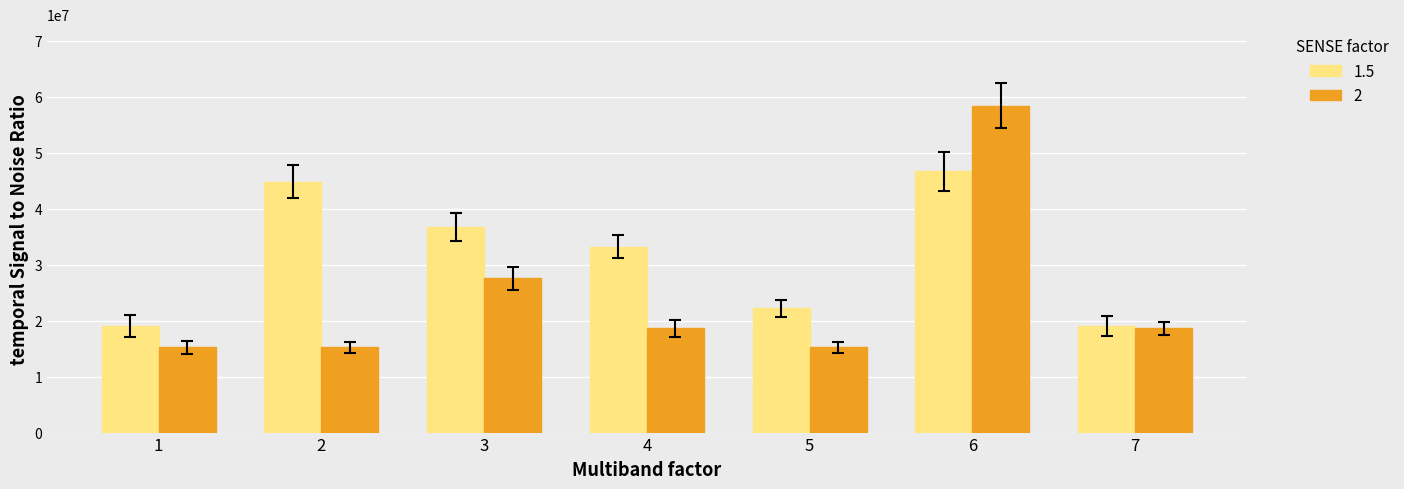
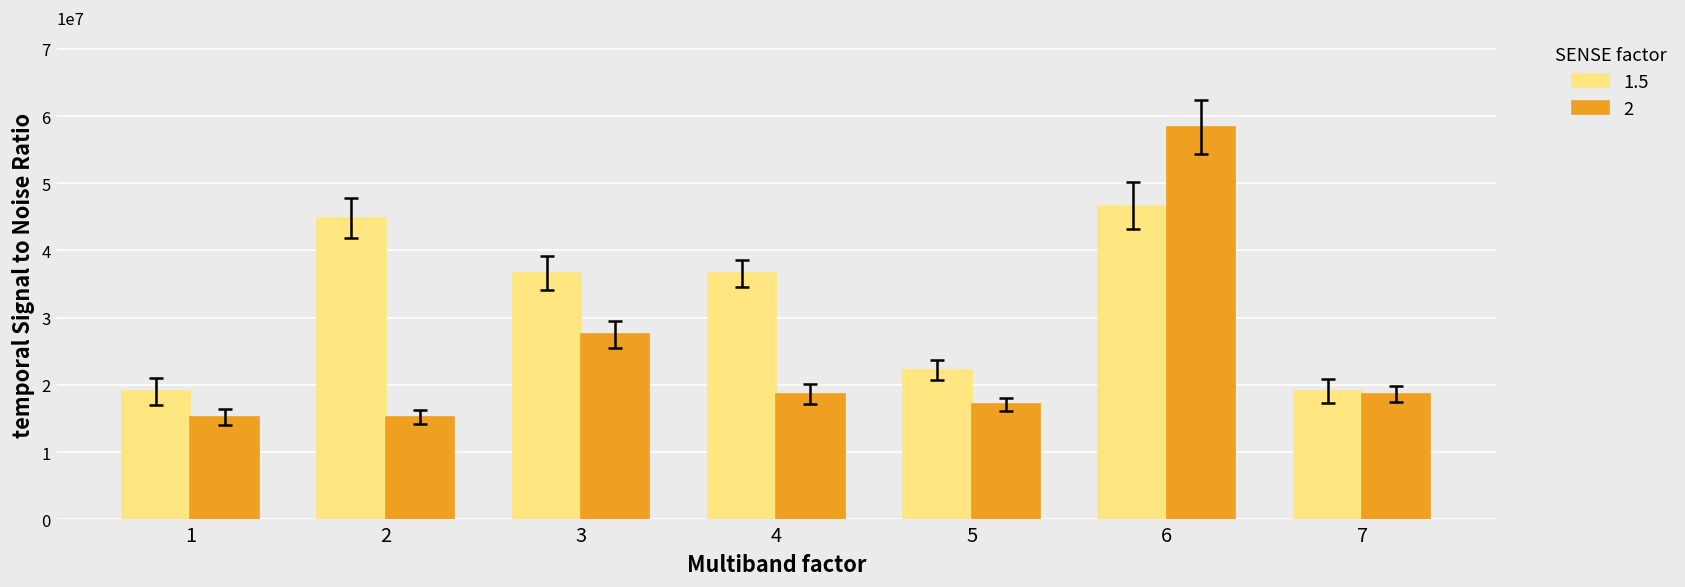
1.5, 4: 33000000 -> 37000000
2, 5: 15000000 -> 17000000
